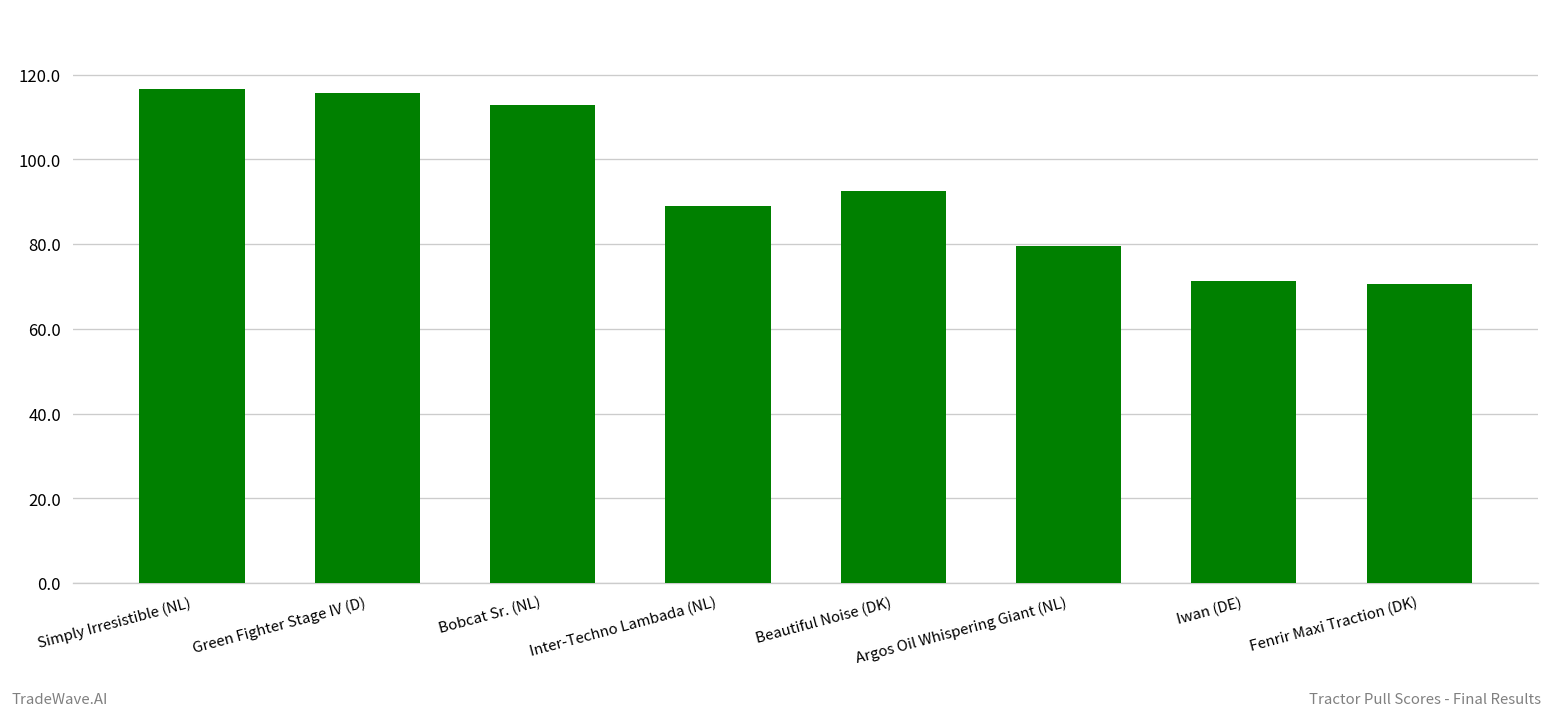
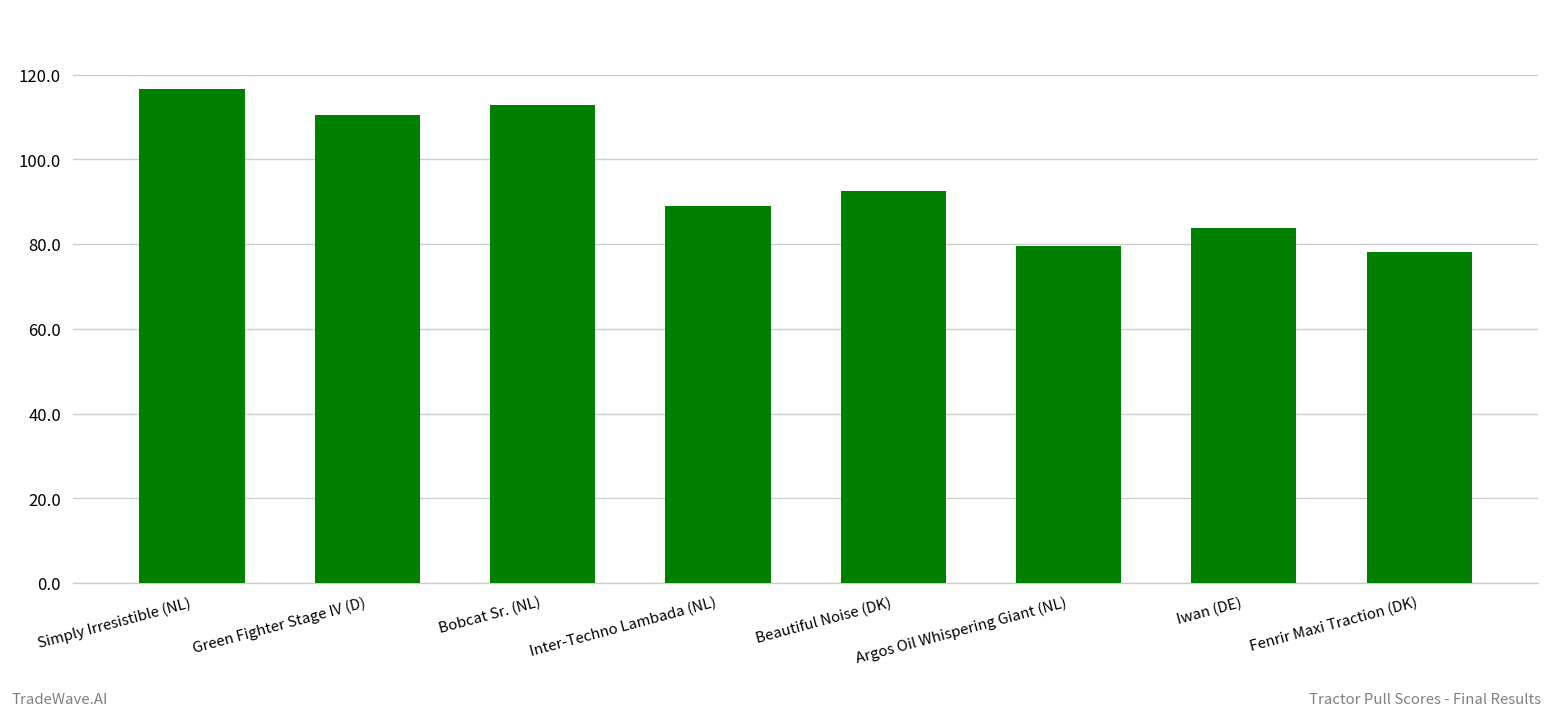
Green Fighter Stage IV (D): 116 -> 111
Iwan (DE): 71 -> 84
Fenrir Maxi Traction (DK): 71 -> 78
